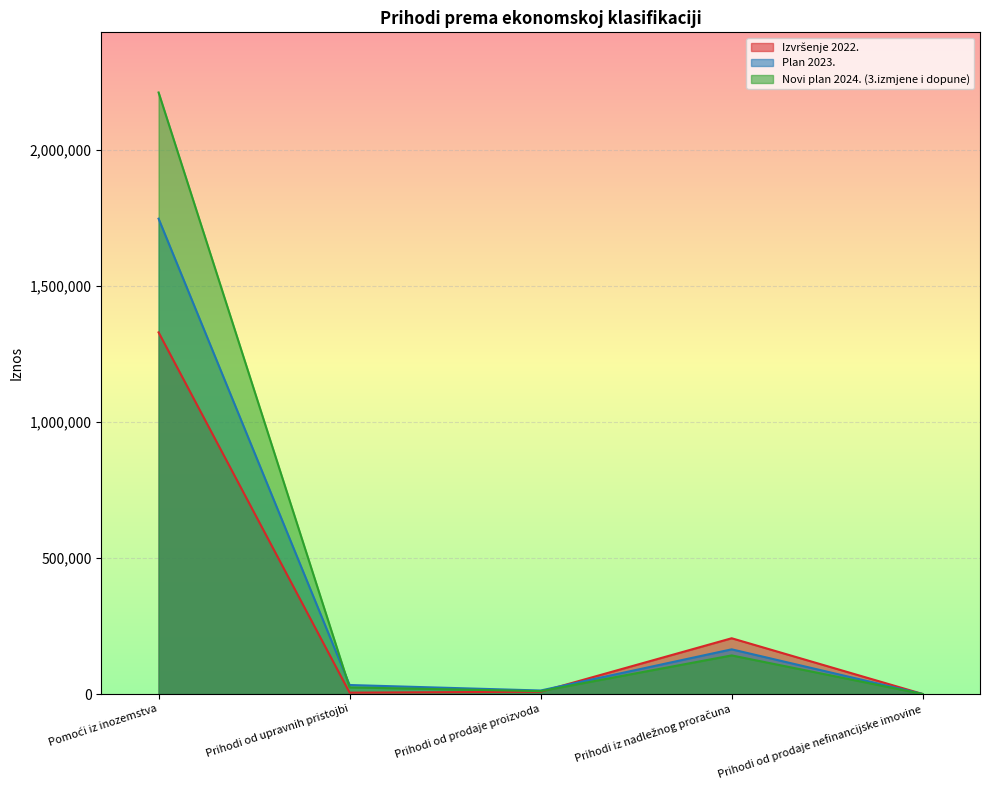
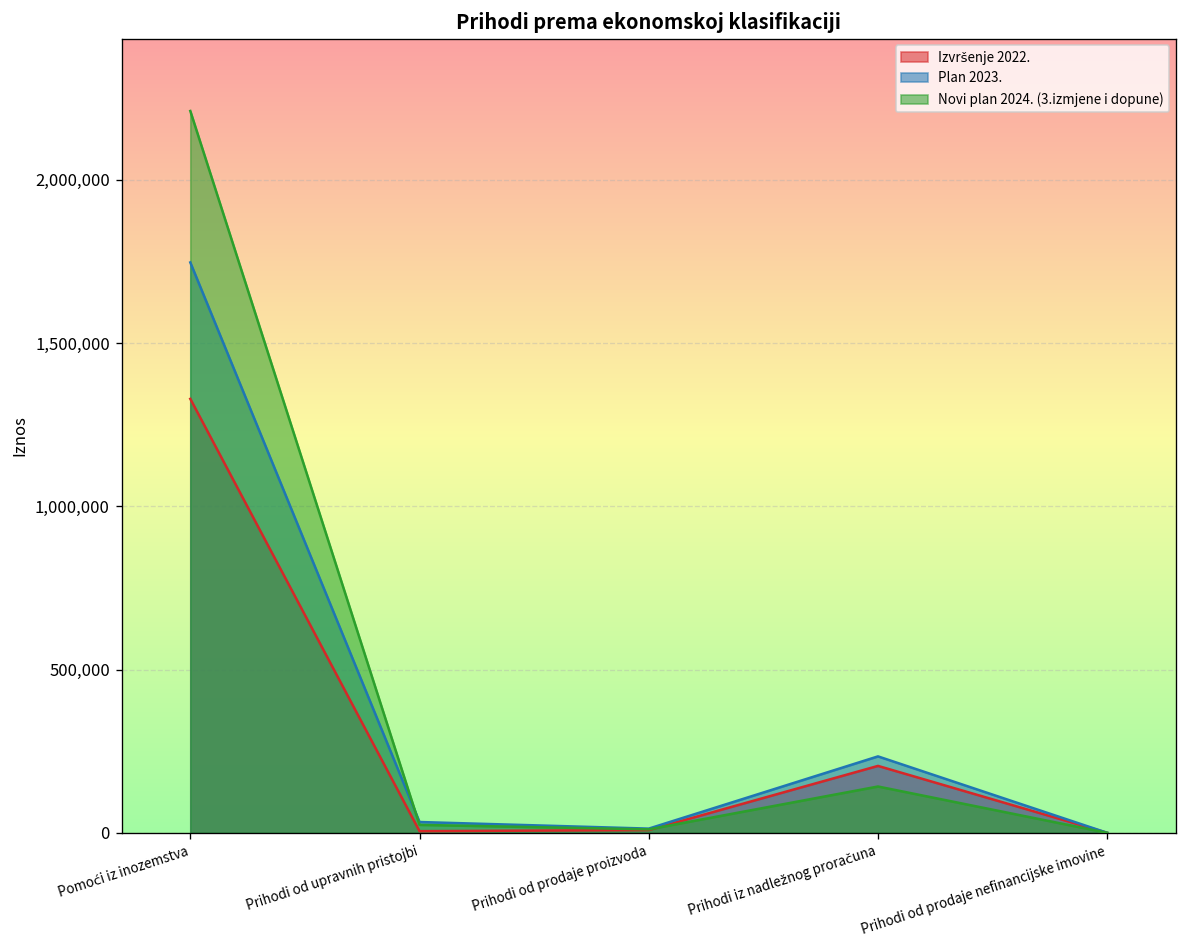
Plan 2023., Prihodi iz nadležnog proračuna: 160,000 -> 230,000
